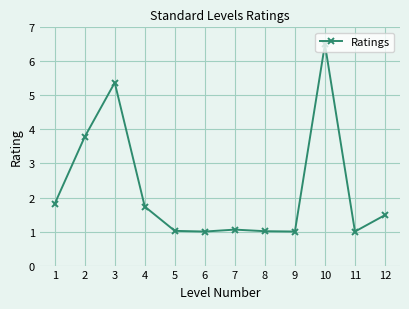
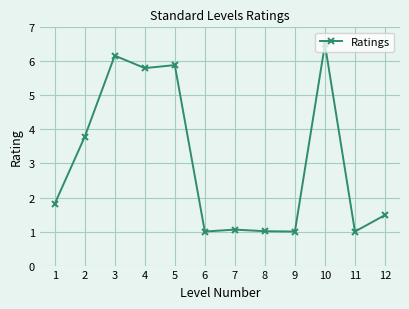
3: 5.4 -> 6.2
4: 1.7 -> 5.8
5: 1.0 -> 5.9
